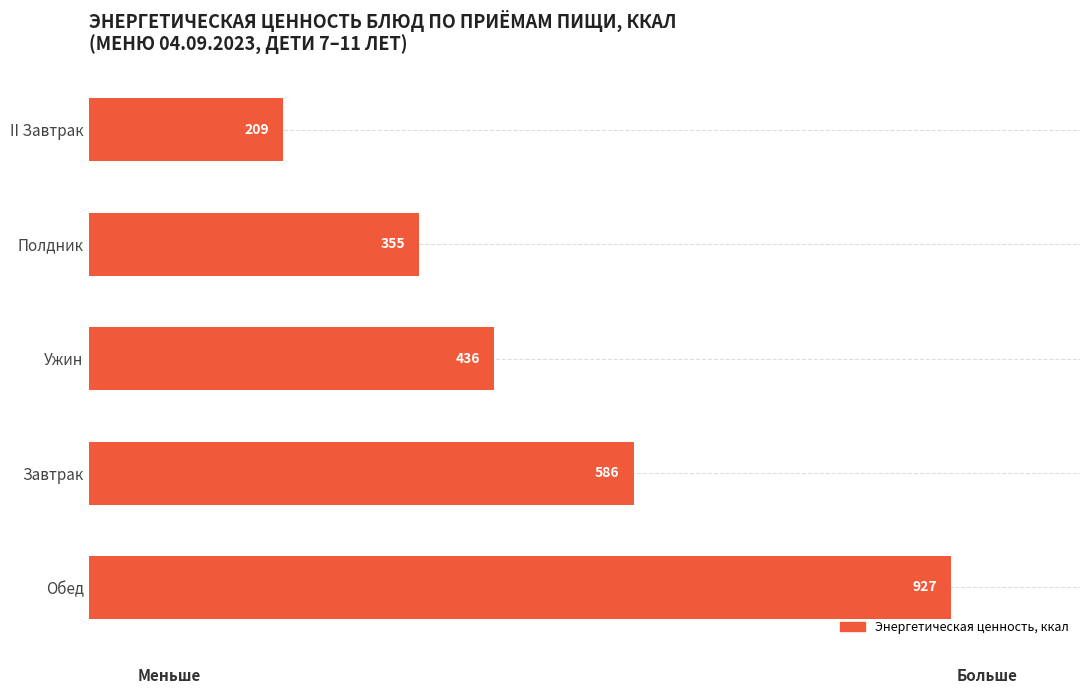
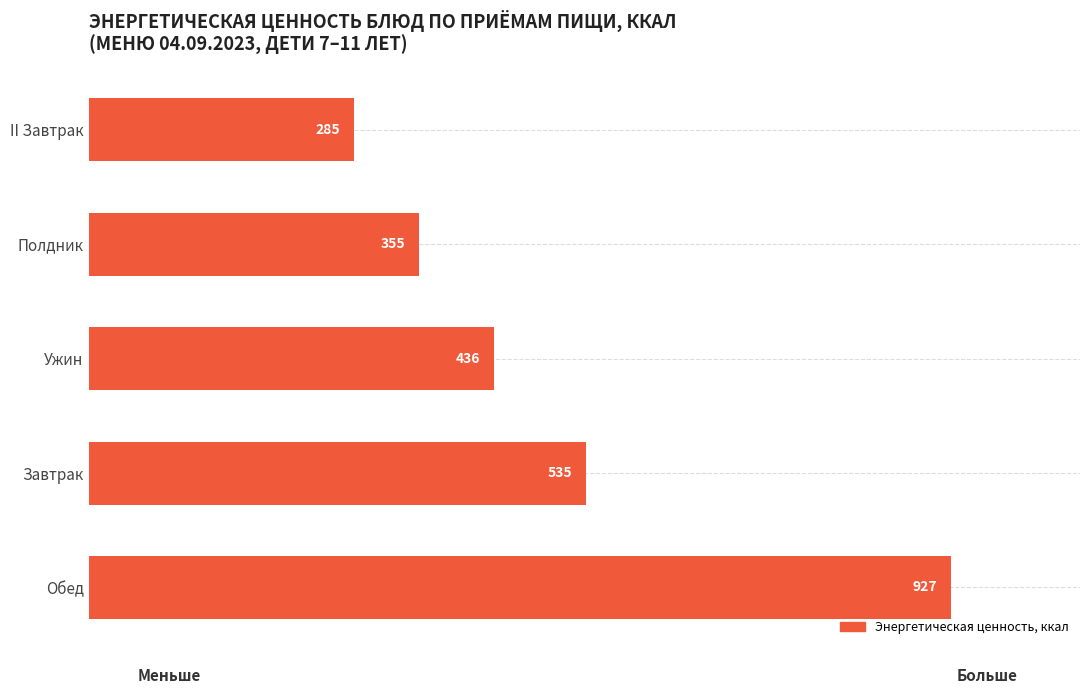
II Завтрак: 209 -> 285
Завтрак: 586 -> 535
